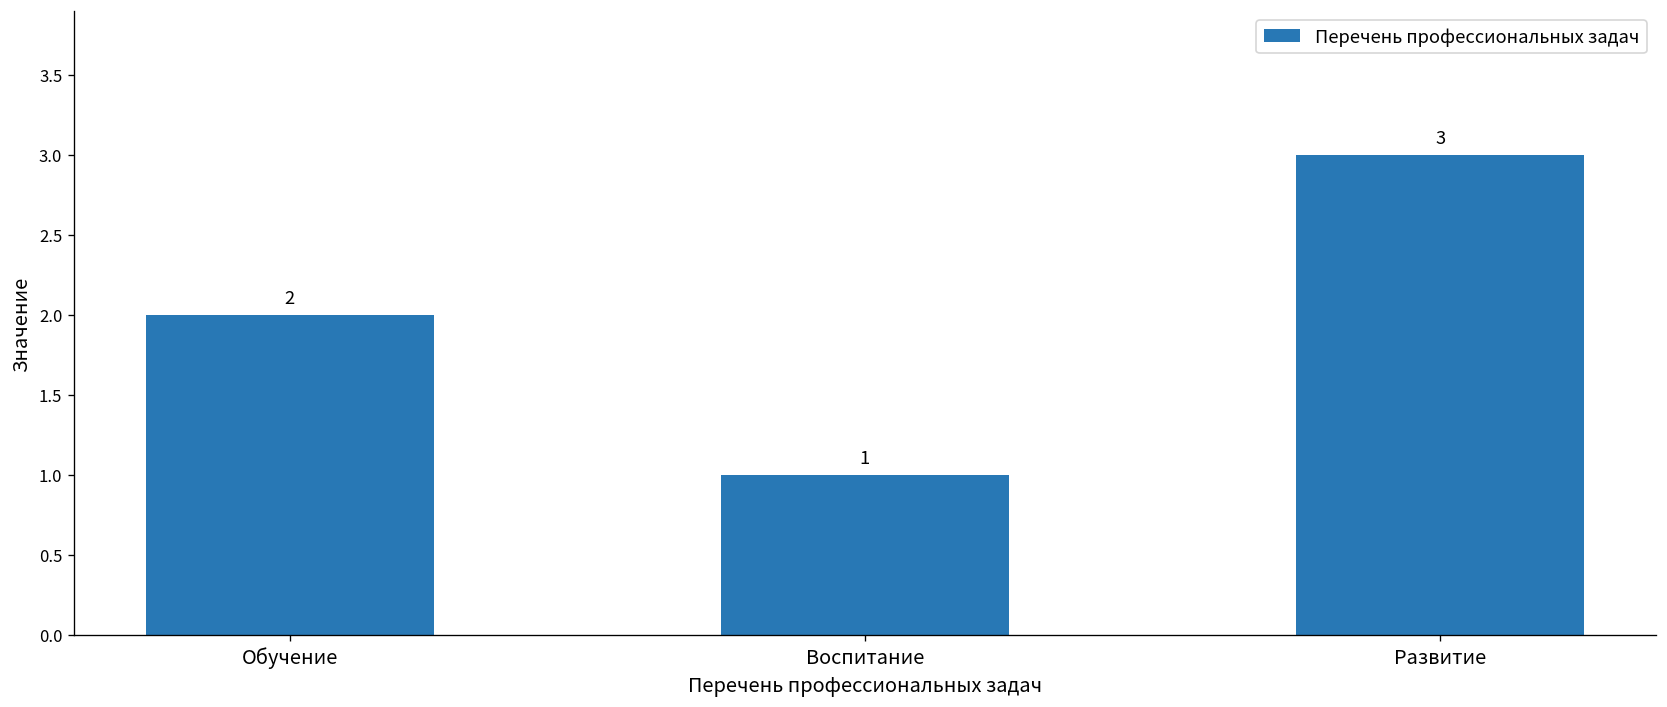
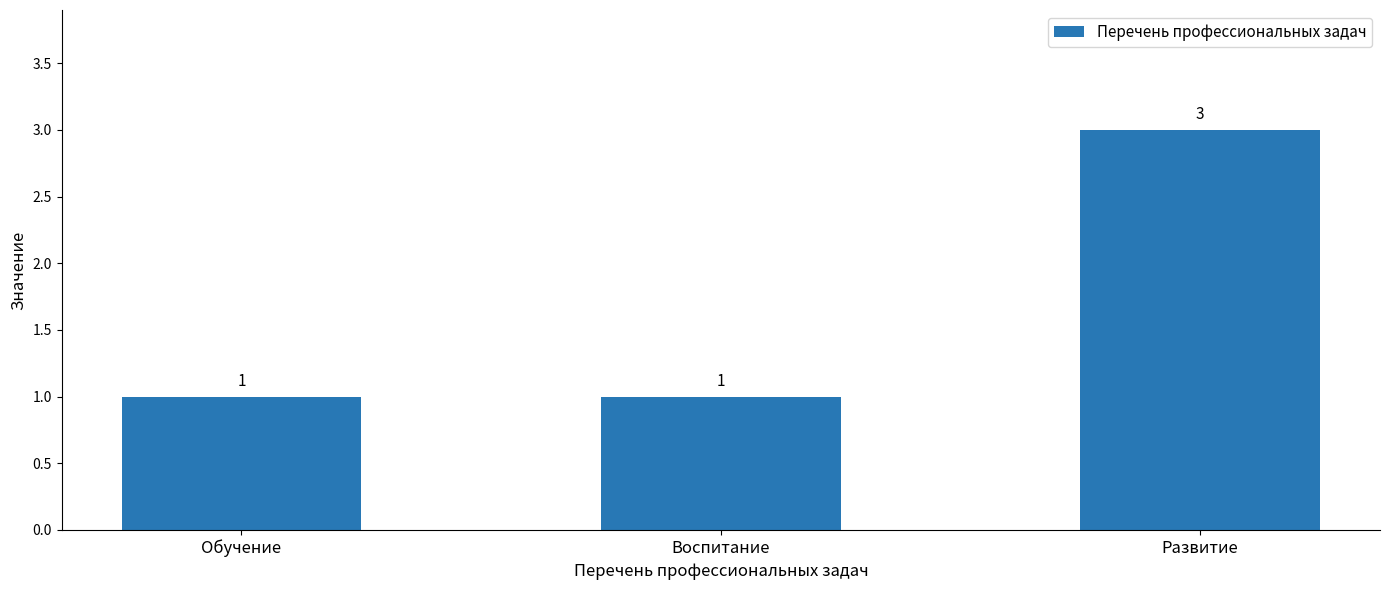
Обучение: 2 -> 1
